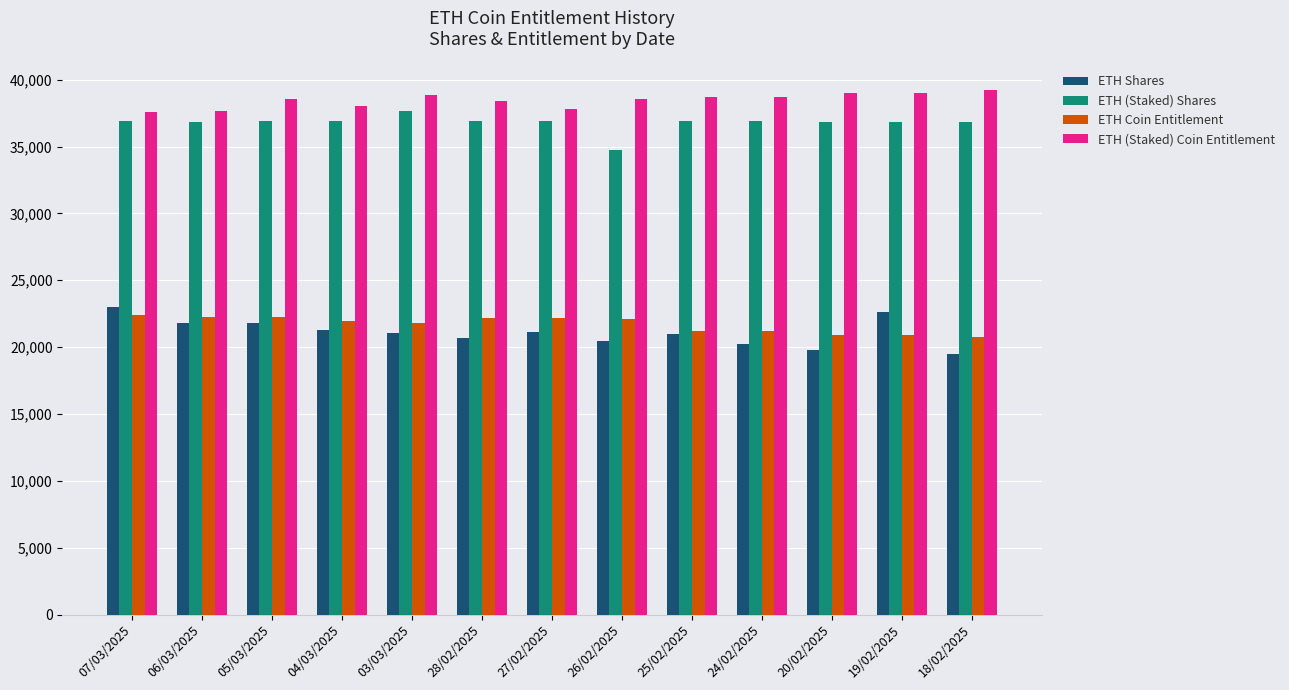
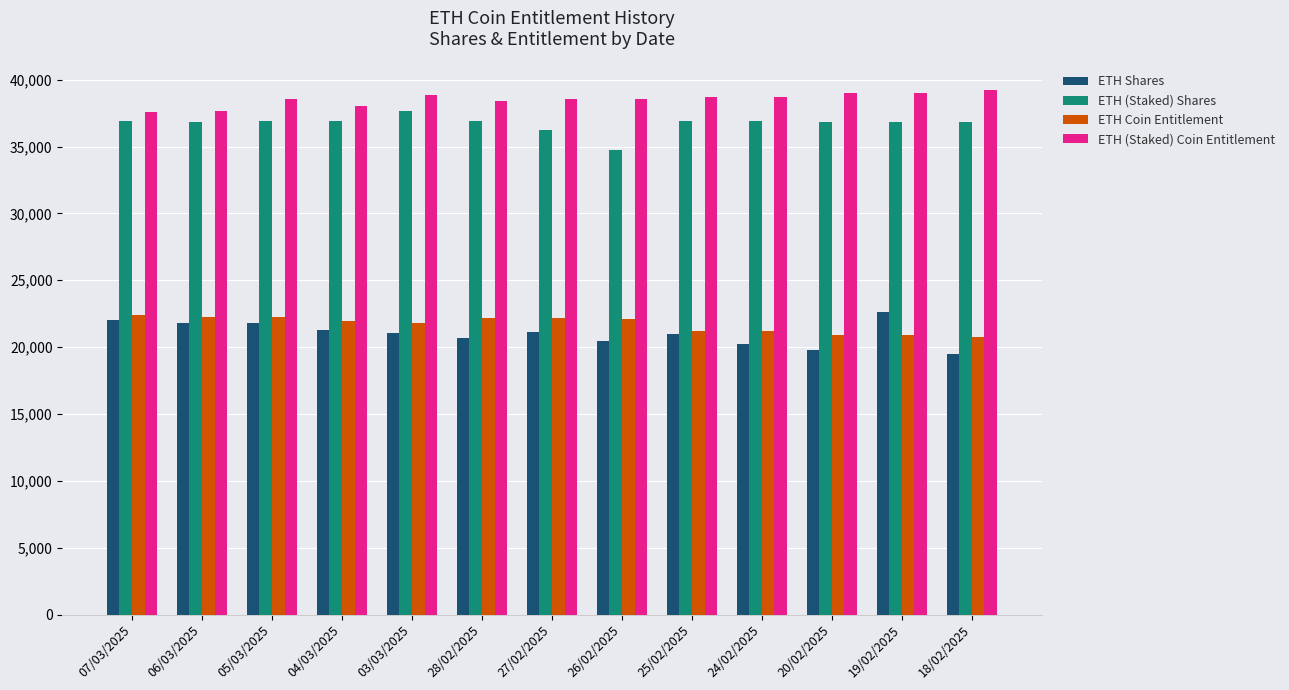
ETH Shares, 07/03/2025: 23,000 -> 22,000
ETH (Staked) Shares, 27/02/2025: 36,900 -> 36,200
ETH (Staked) Coin Entitlement, 27/02/2025: 37,800 -> 38,500
